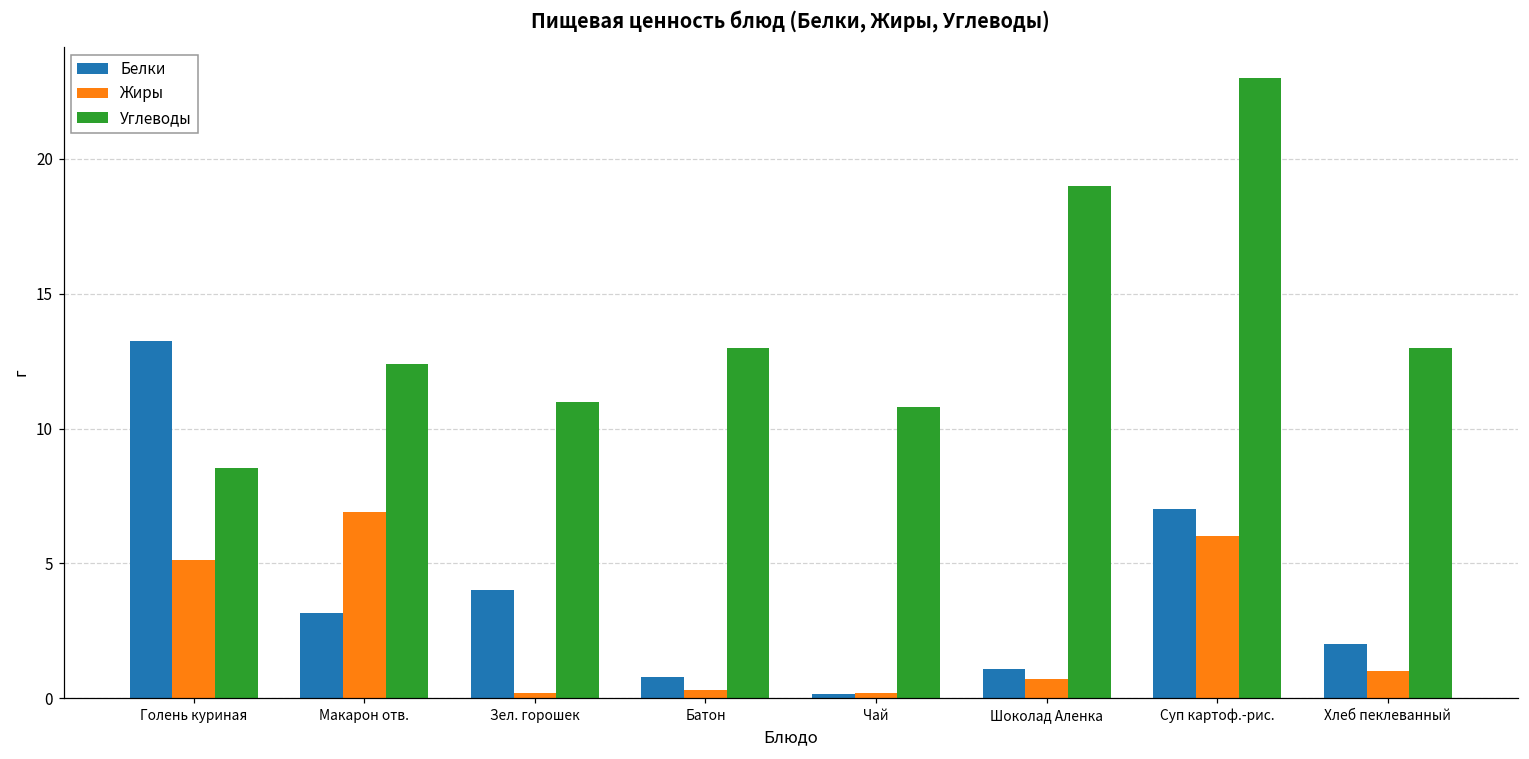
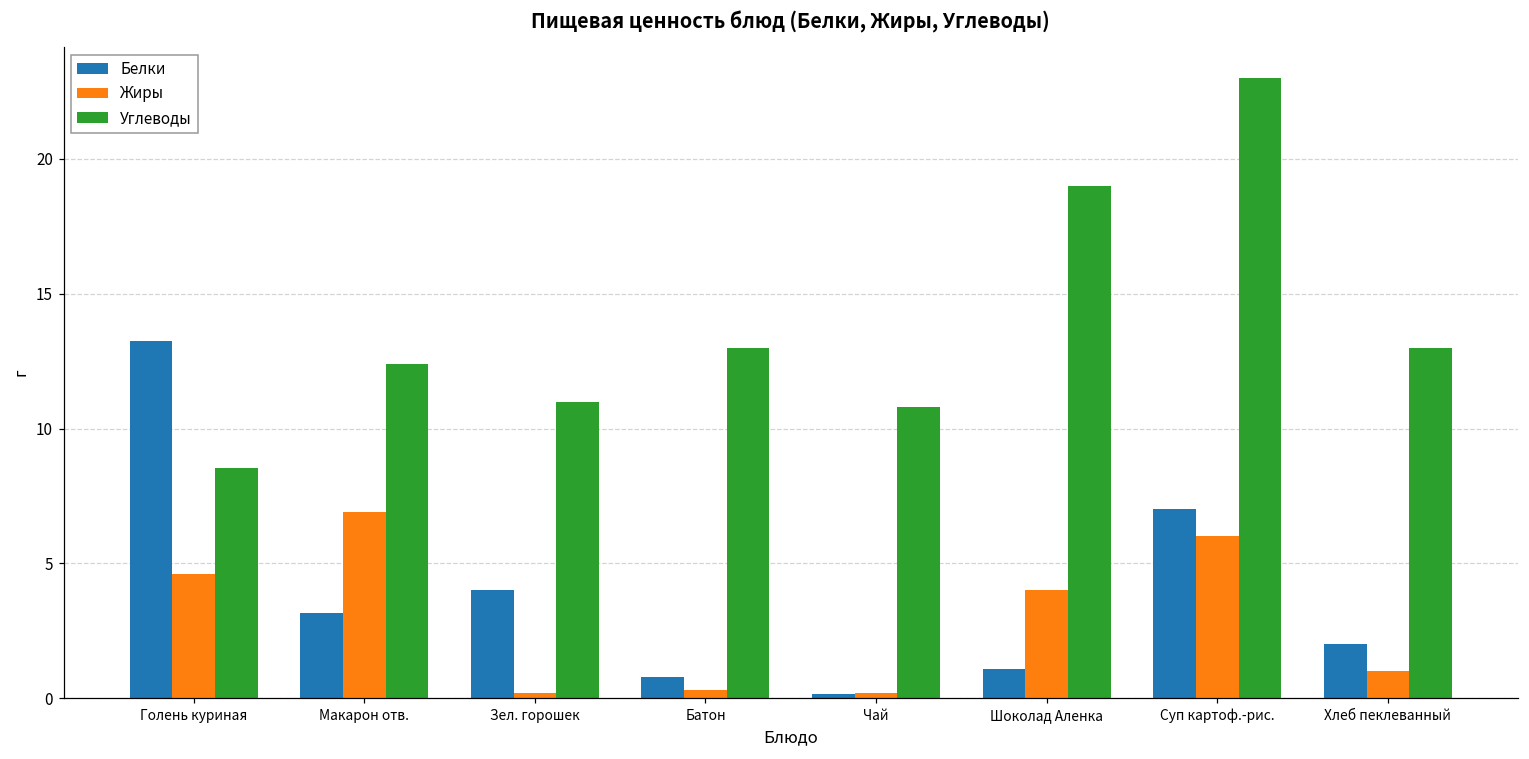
Жиры, Голень куриная: 5.1 -> 4.6
Жиры, Шоколад Аленка: 0.7 -> 4.0
